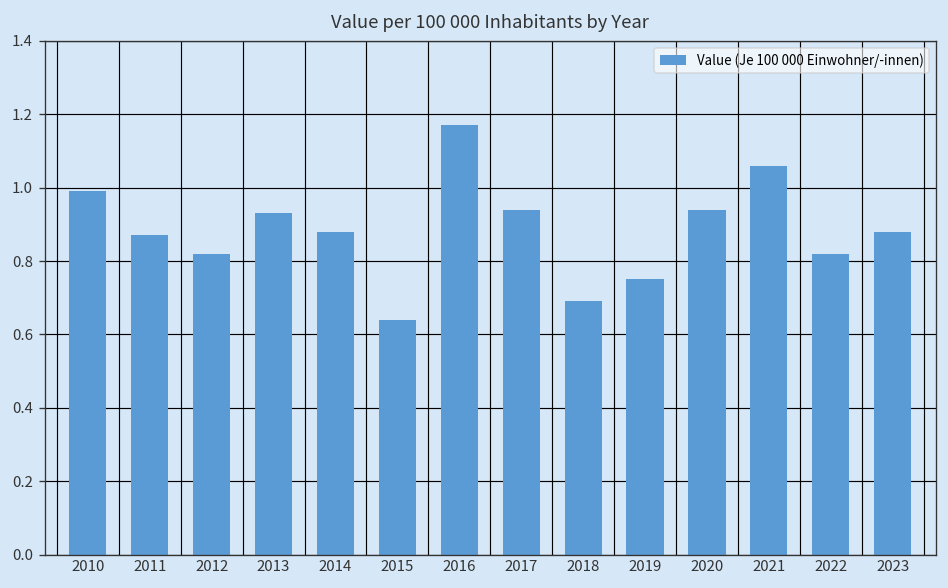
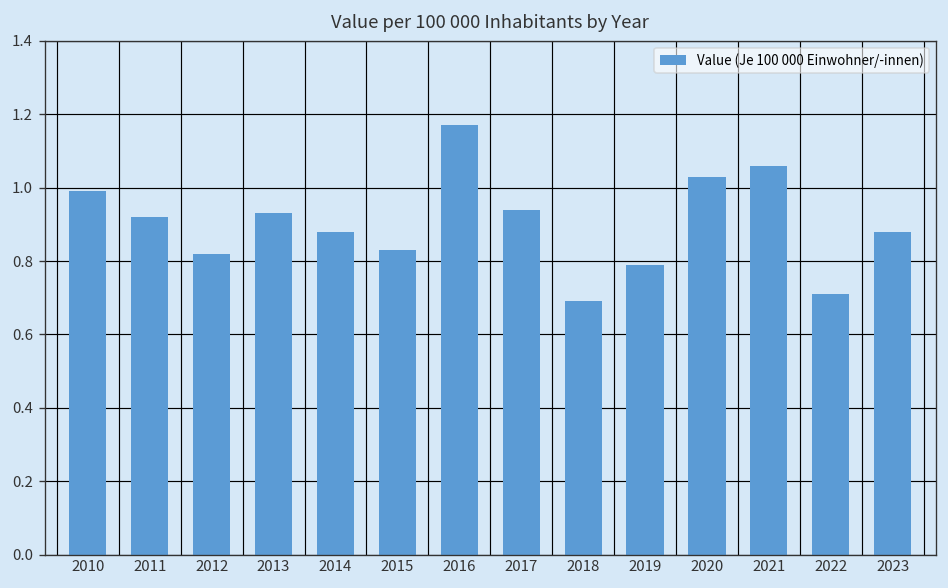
2011: 0.87 -> 0.92
2015: 0.64 -> 0.83
2019: 0.75 -> 0.79
2020: 0.94 -> 1.03
2022: 0.82 -> 0.71
